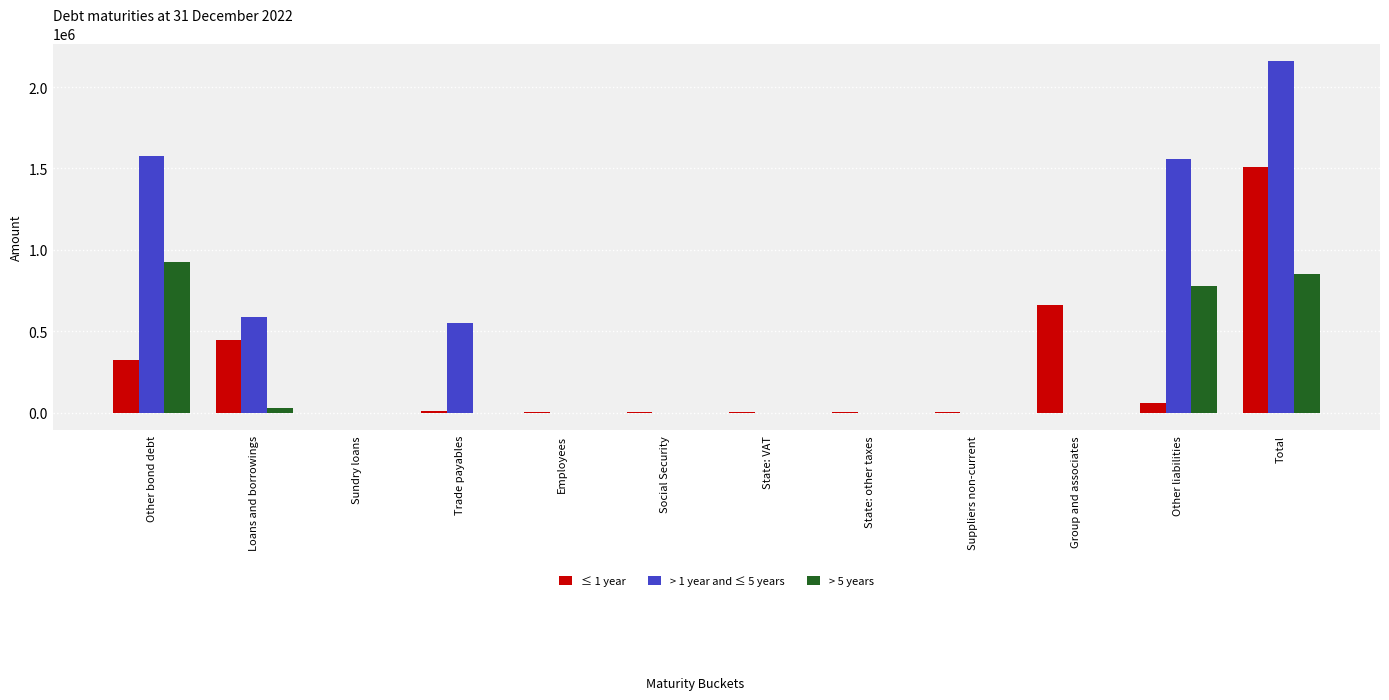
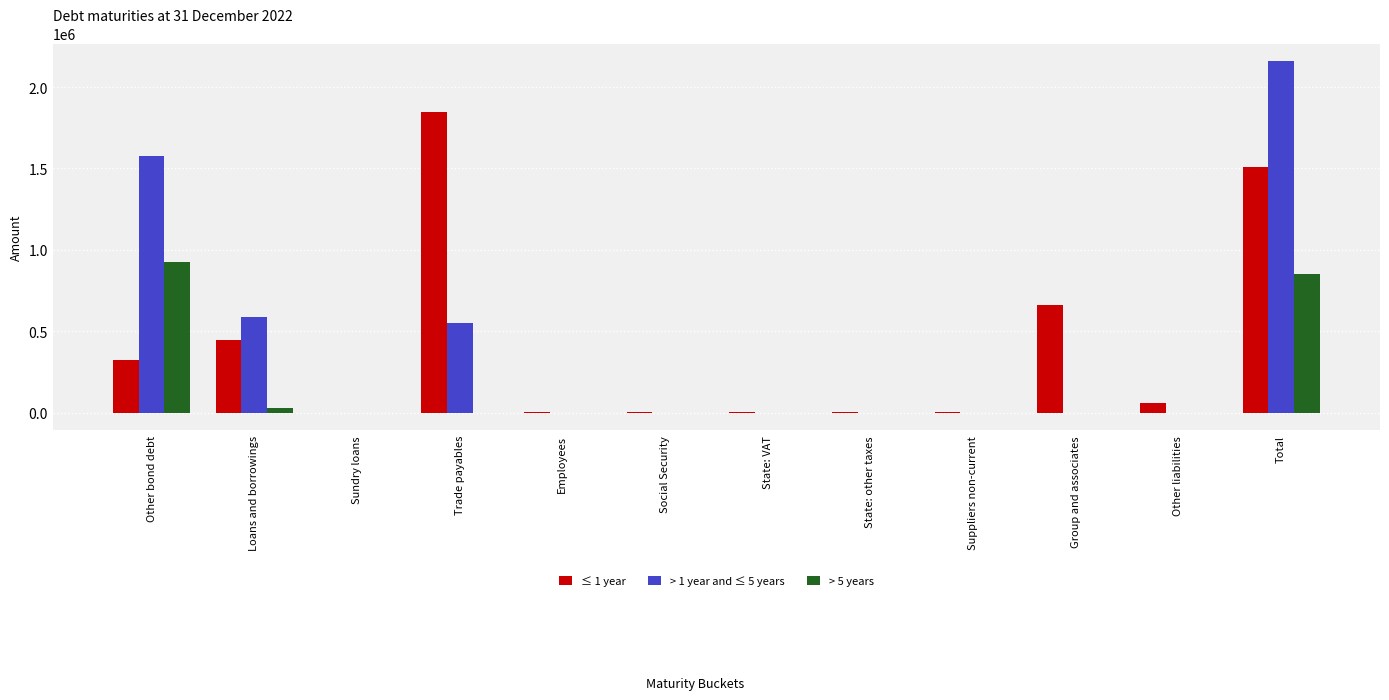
≤ 1 year, Trade payables: 10000 -> 1850000
> 1 year and ≤ 5 years, Other liabilities: 1560000 -> 0
> 5 years, Other liabilities: 780000 -> 0
